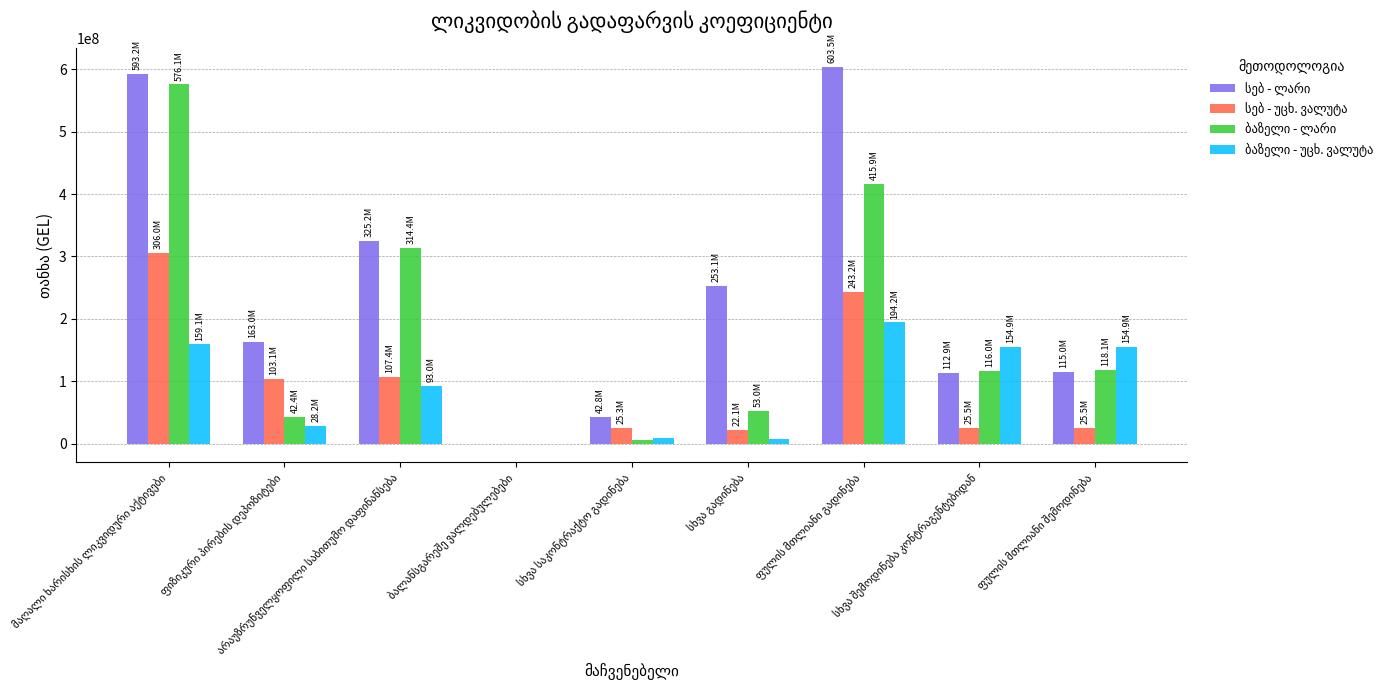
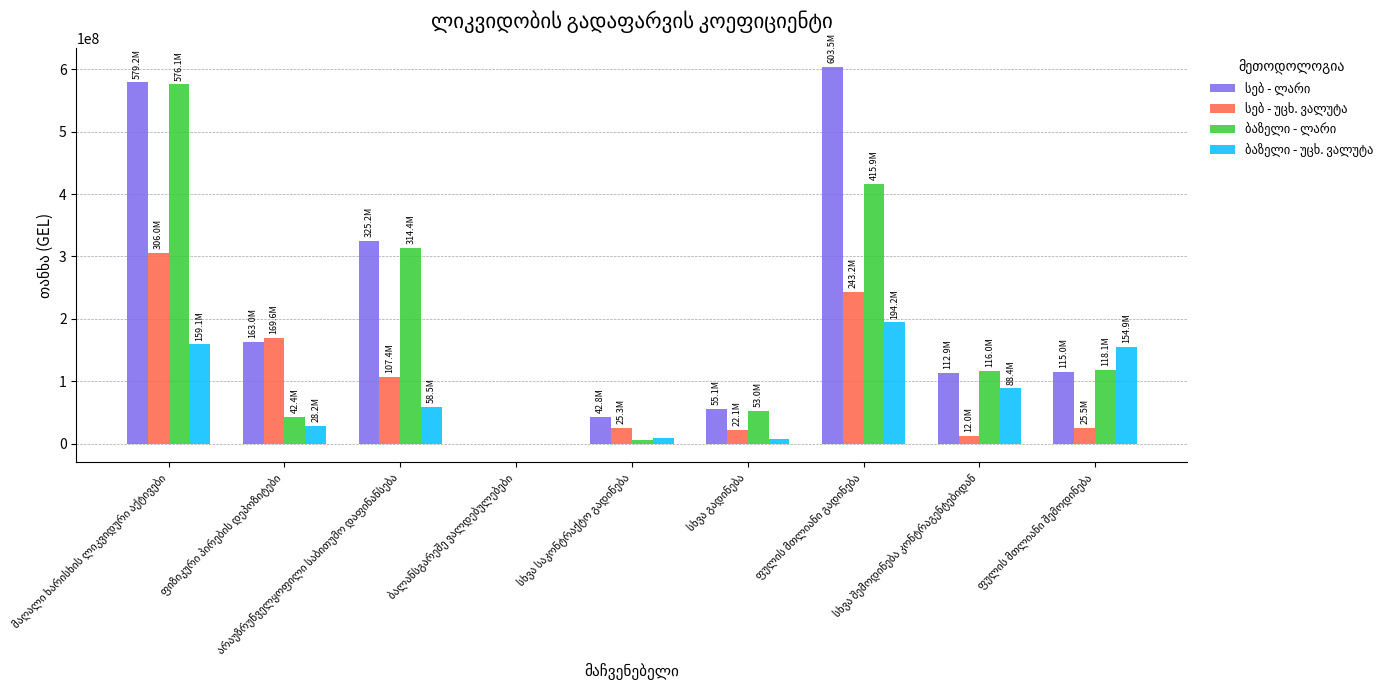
სებ - ლარი, მაღალი ხარისხის ლიკვიდური აქტივები: 593.2M -> 579.2M
სებ - უცხ. ვალუტა, ფიზიკური პირების დეპოზიტები: 103.1M -> 169.6M
ბაზელი - უცხ. ვალუტა, არაუზრუნველყოფილი საბითუმო დაფინანსება: 93.0M -> 58.5M
სებ - ლარი, სხვა გადინება: 253.1M -> 55.1M
სებ - უცხ. ვალუტა, სხვა შემოდინება კონტრაგენტებიდან: 25.5M -> 12.0M
ბაზელი - უცხ. ვალუტა, სხვა შემოდინება კონტრაგენტებიდან: 154.9M -> 88.4M
